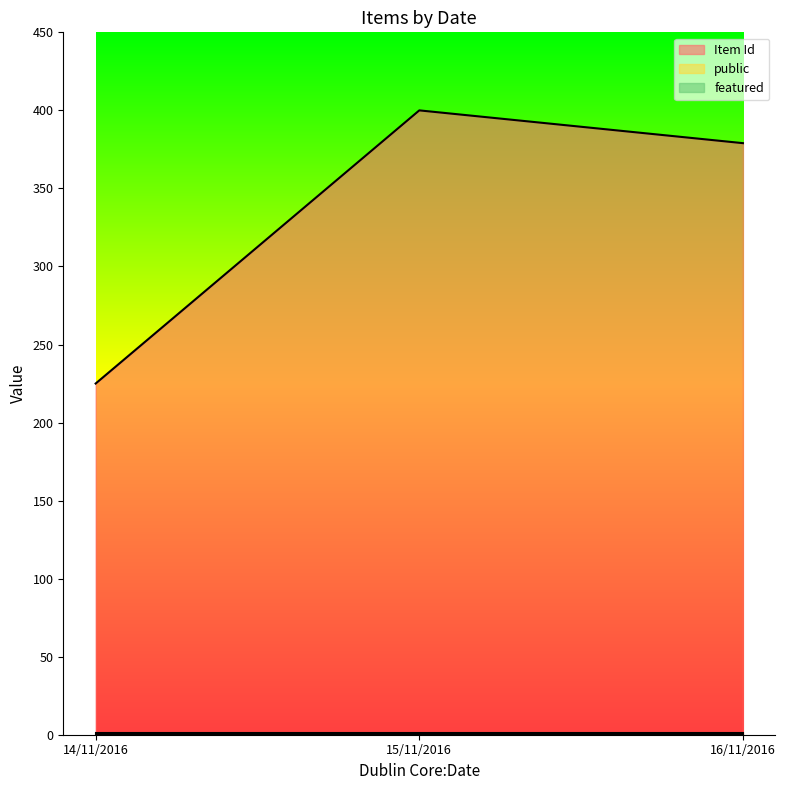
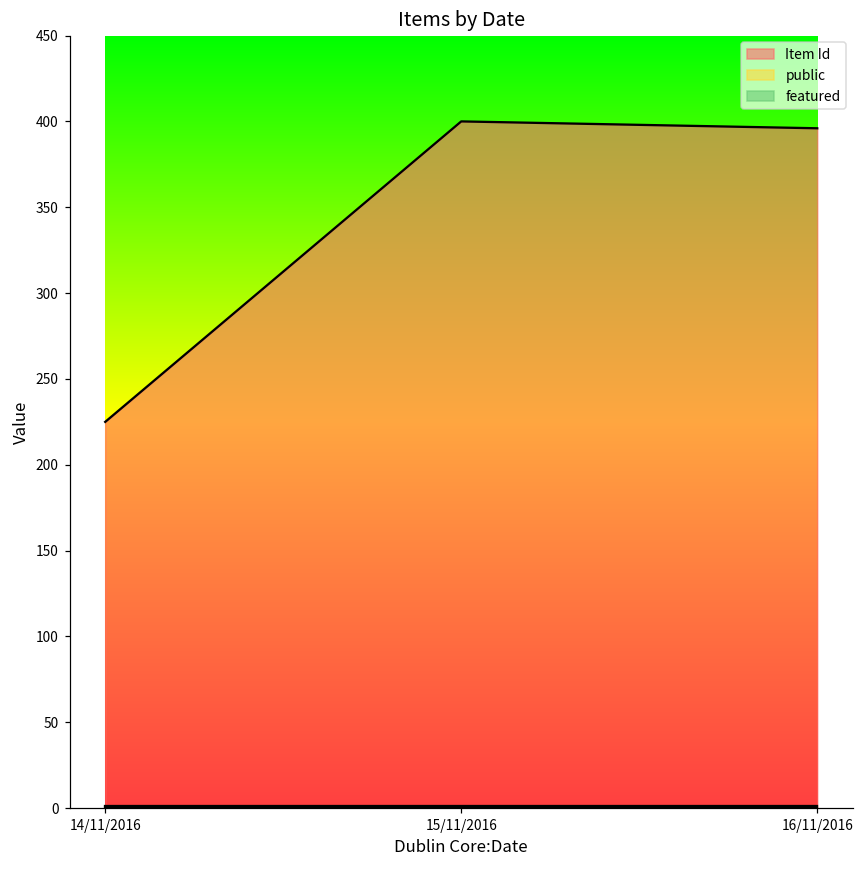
Item Id, 16/11/2016: 379 -> 396
